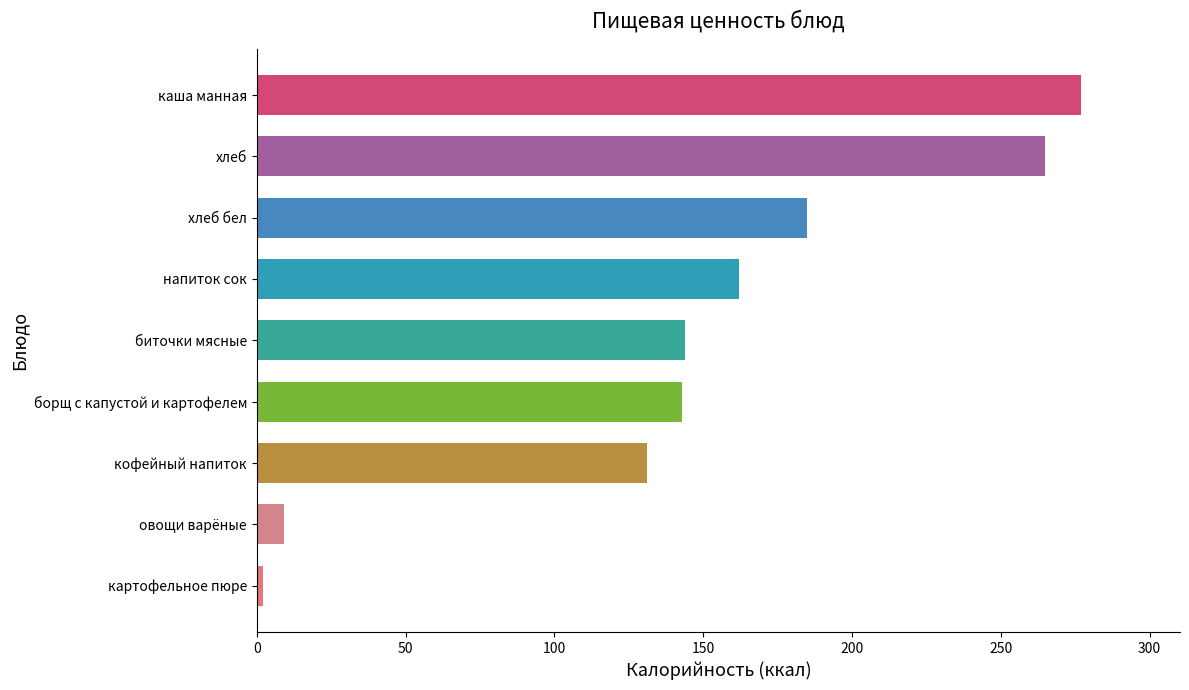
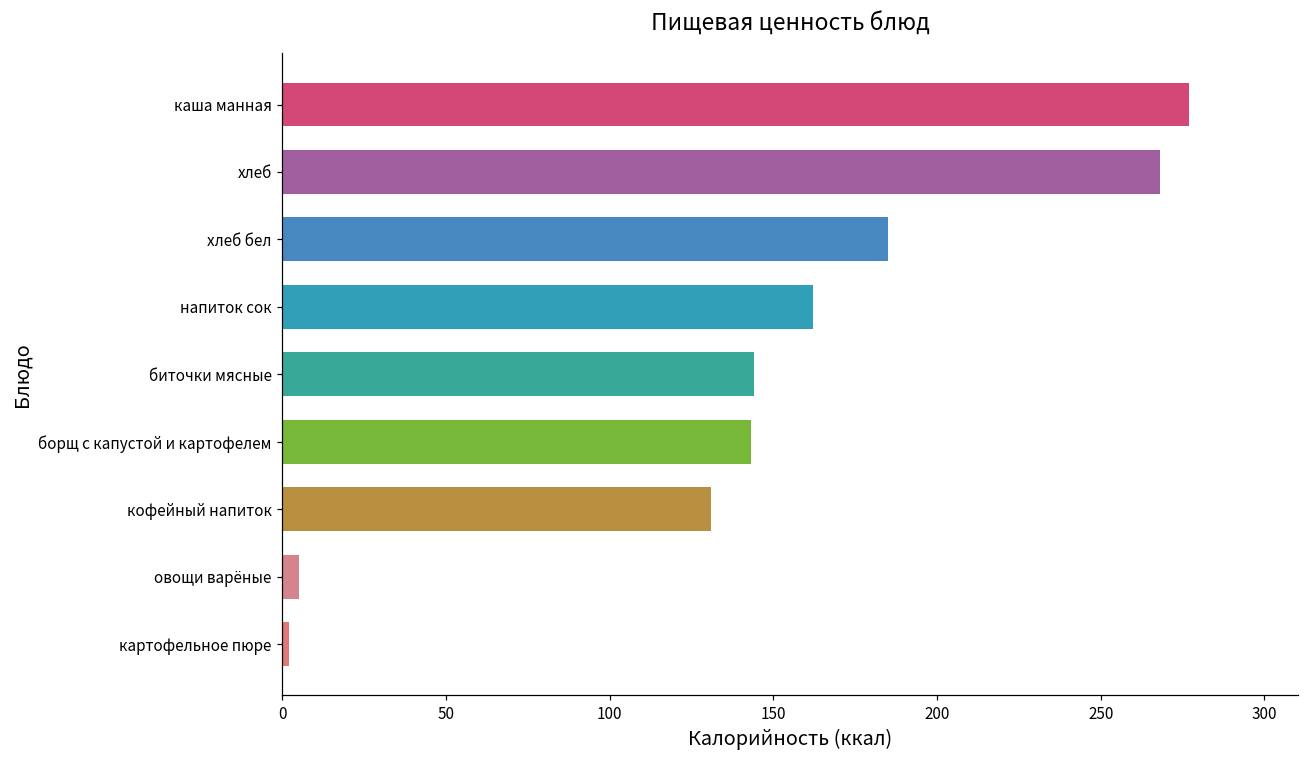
хлеб: 265 -> 268
овощи варёные: 9 -> 5
